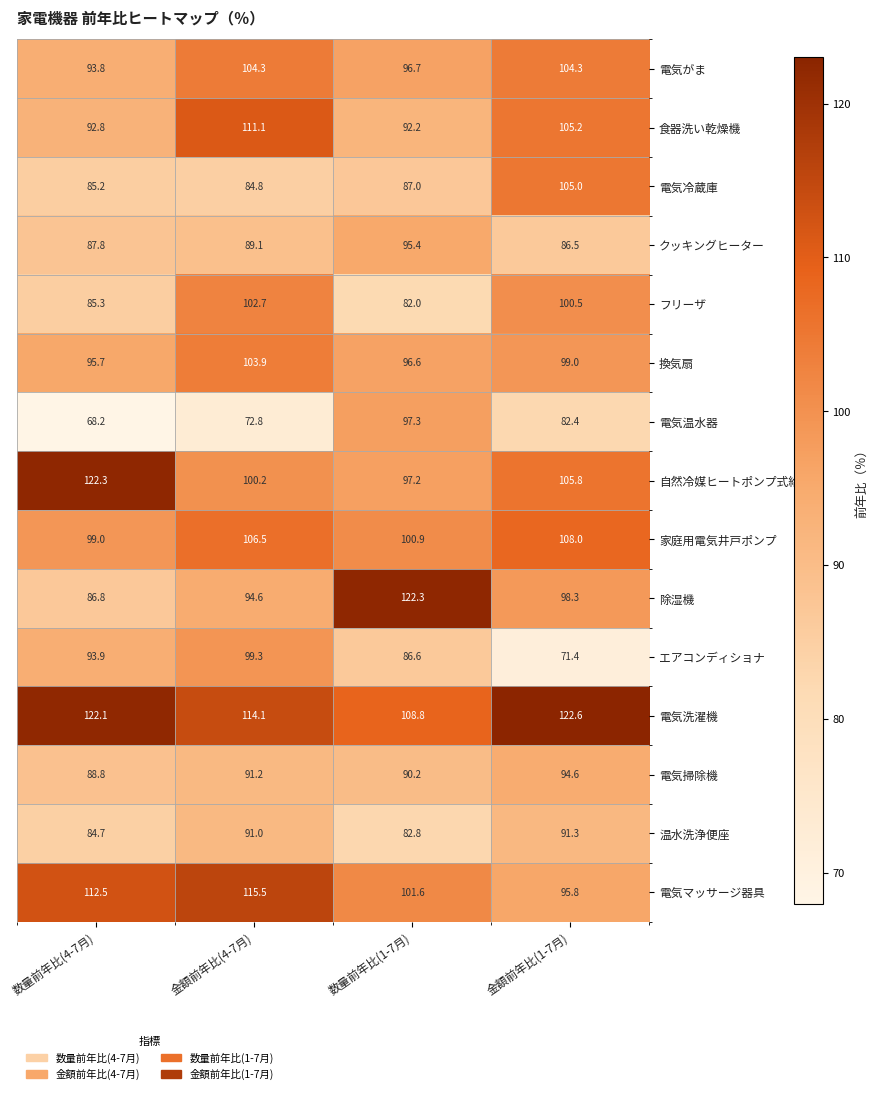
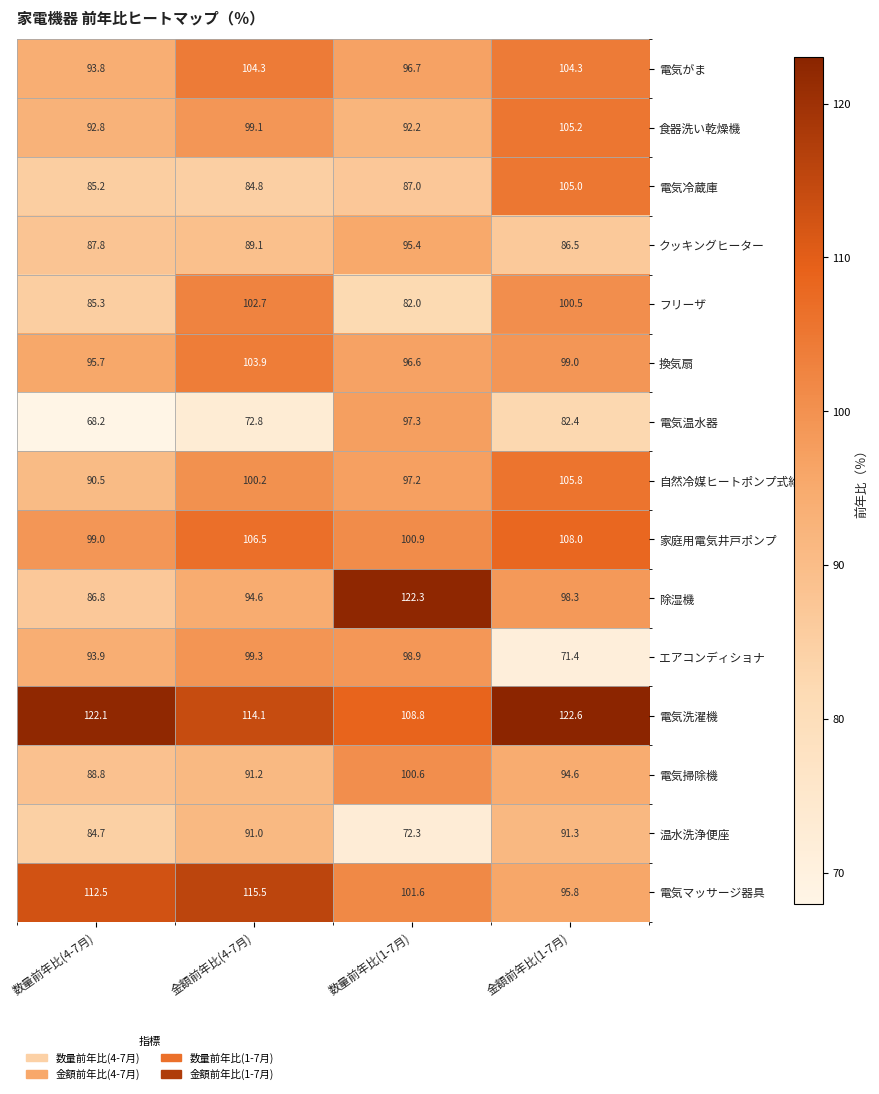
食器洗い乾燥機, 金額前年比(4-7月): 111.1 -> 99.1
自然冷媒ヒートポンプ式給湯機, 数量前年比(4-7月): 122.3 -> 90.5
エアコンディショナ, 数量前年比(1-7月): 86.6 -> 98.9
電気掃除機, 数量前年比(1-7月): 90.2 -> 100.6
温水洗浄便座, 数量前年比(1-7月): 82.8 -> 72.3
